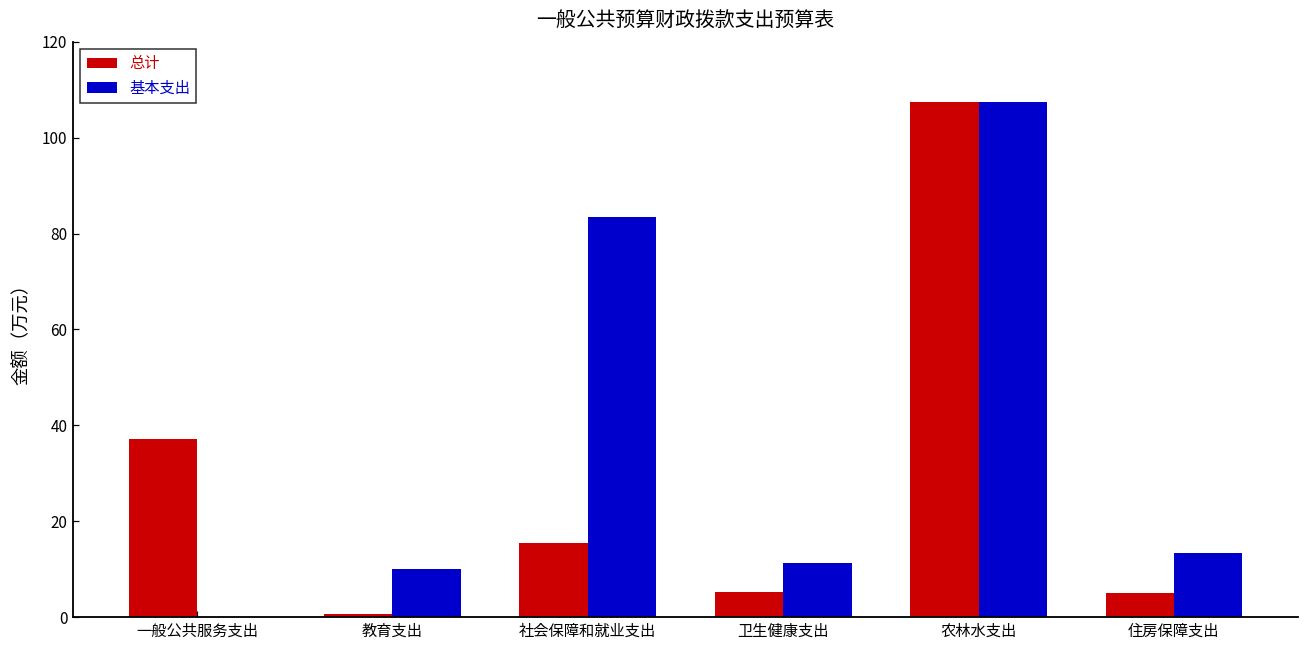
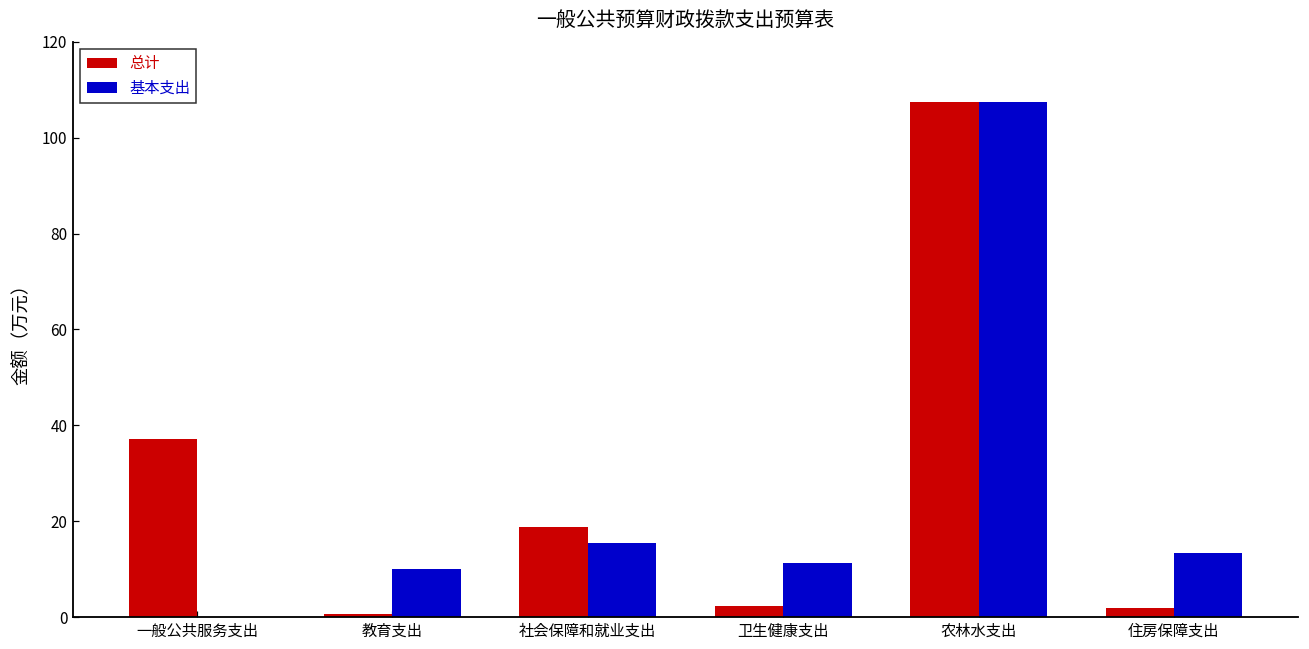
总计, 社会保障和就业支出: 16 -> 19
基本支出, 社会保障和就业支出: 83 -> 16
总计, 卫生健康支出: 5 -> 2
总计, 住房保障支出: 5 -> 2
